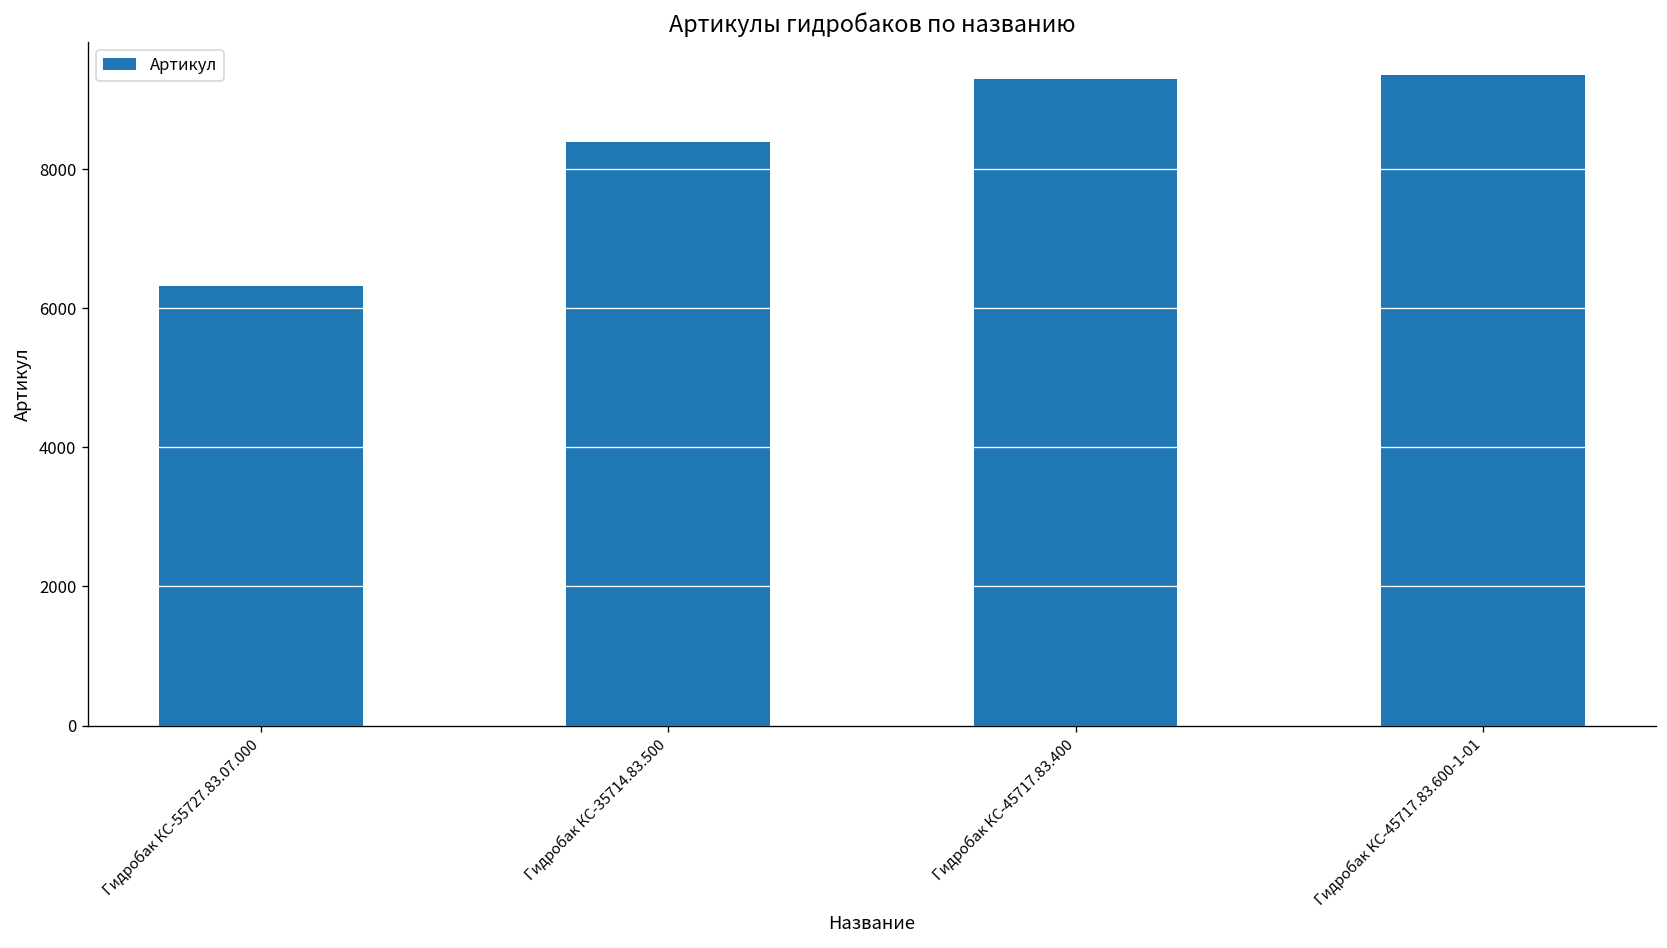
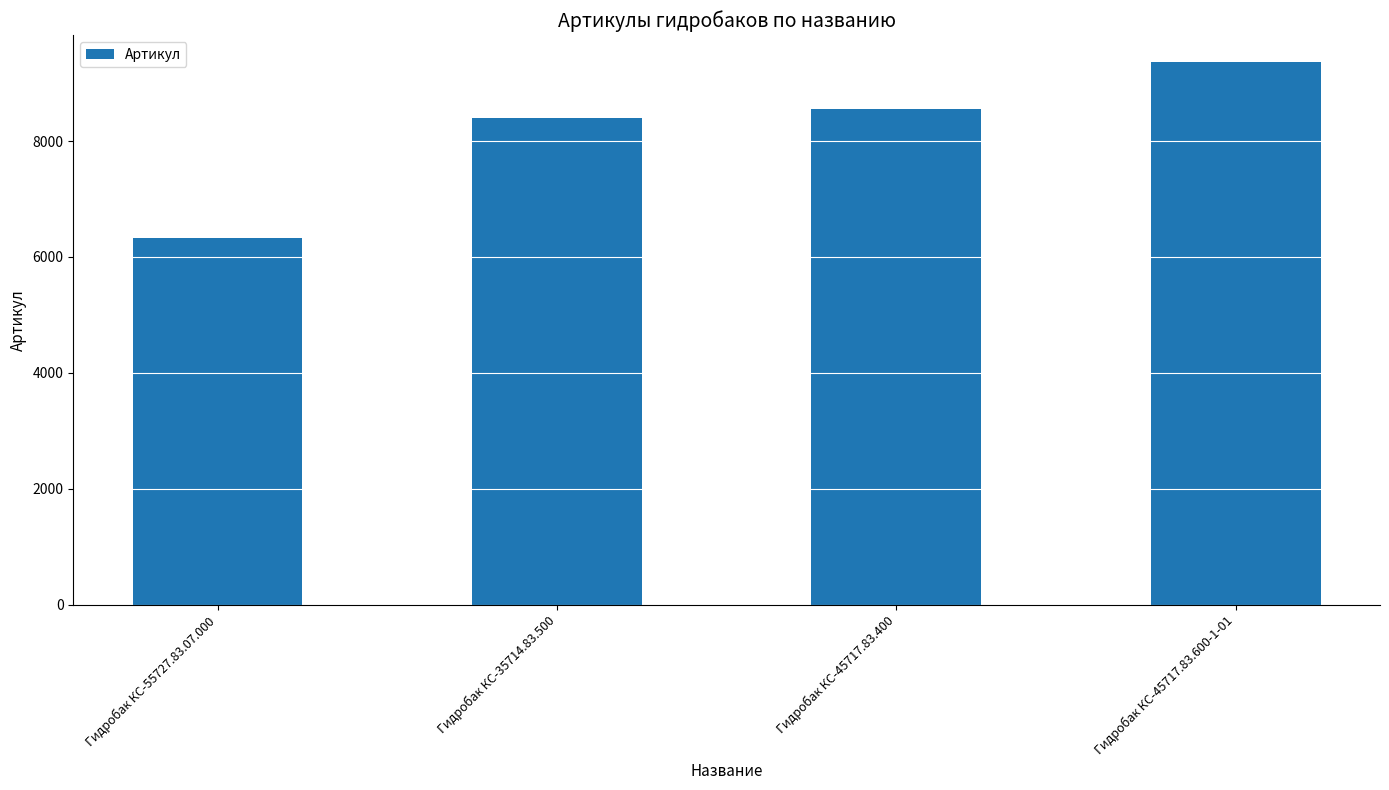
Гидробак КС-45717.83.400: 9300 -> 8600
